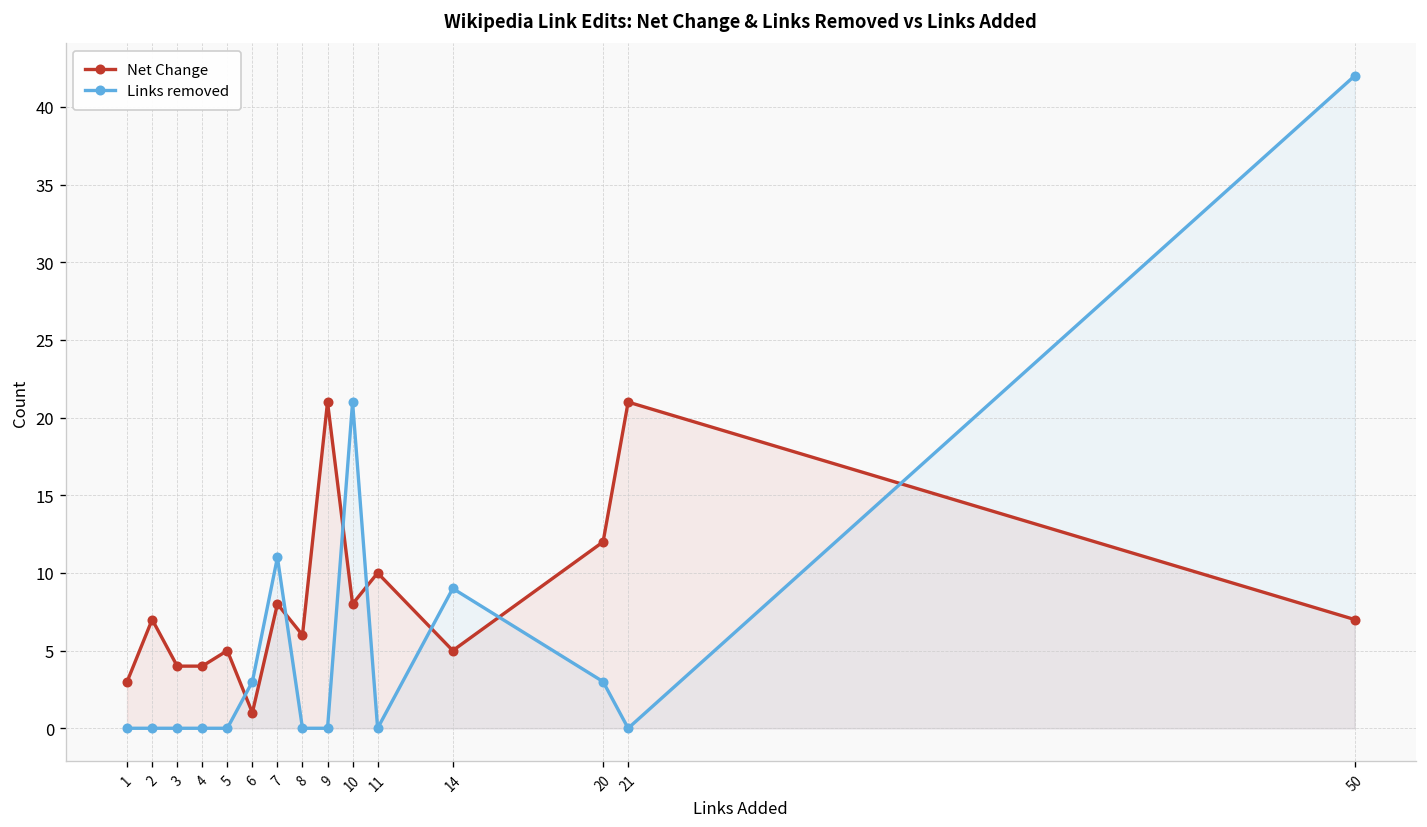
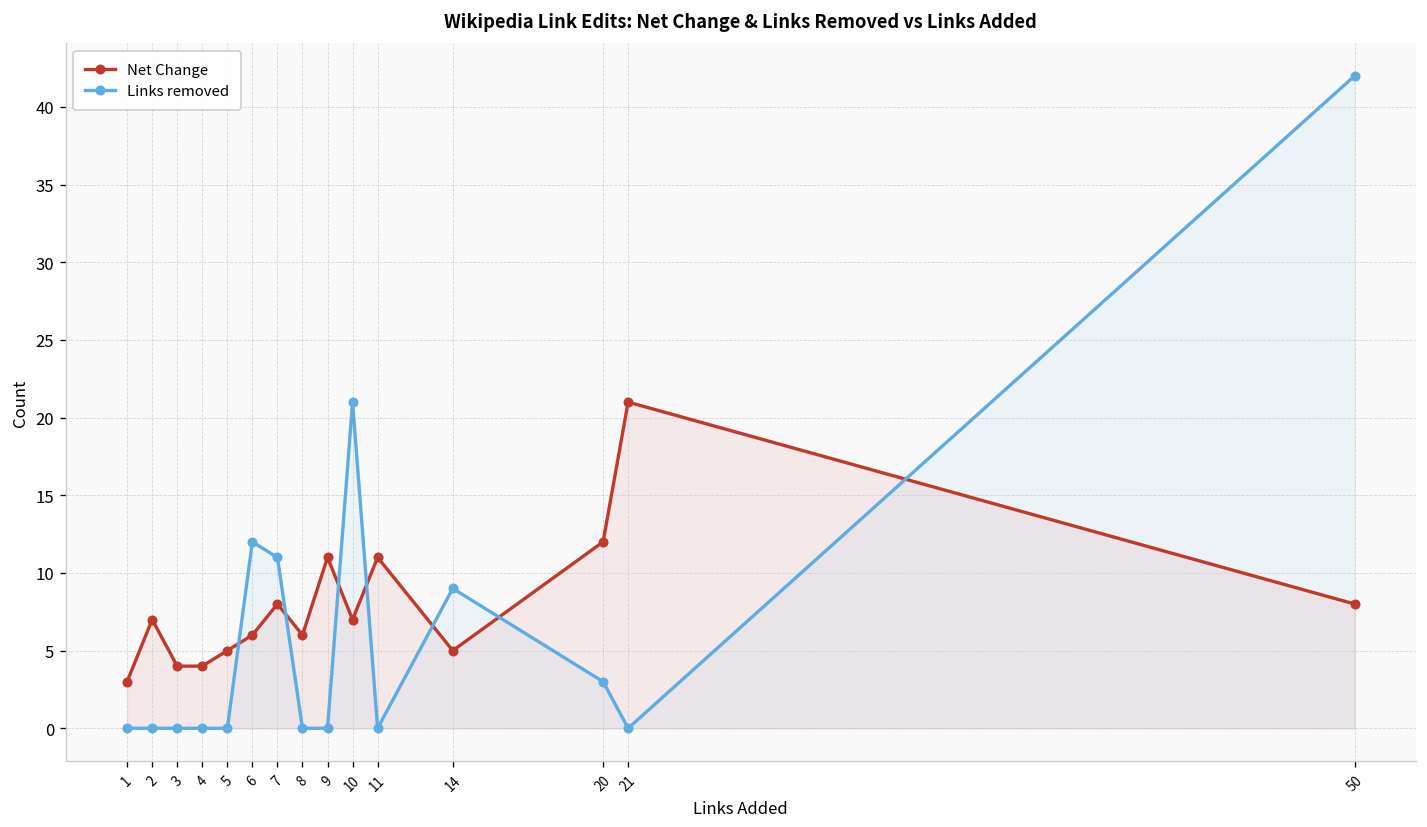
Net Change, 6: 1 -> 6
Links removed, 6: 3 -> 12
Net Change, 9: 21 -> 11
Net Change, 10: 8 -> 7
Net Change, 11: 10 -> 11
Net Change, 50: 7 -> 8
